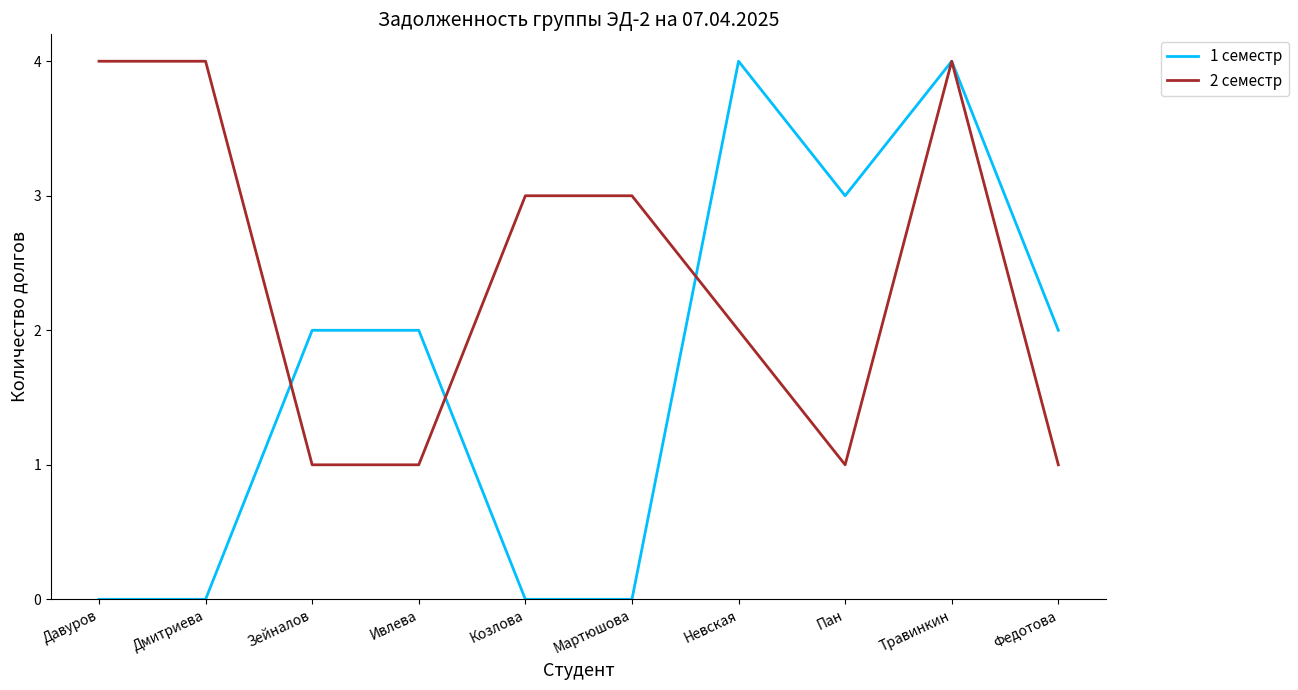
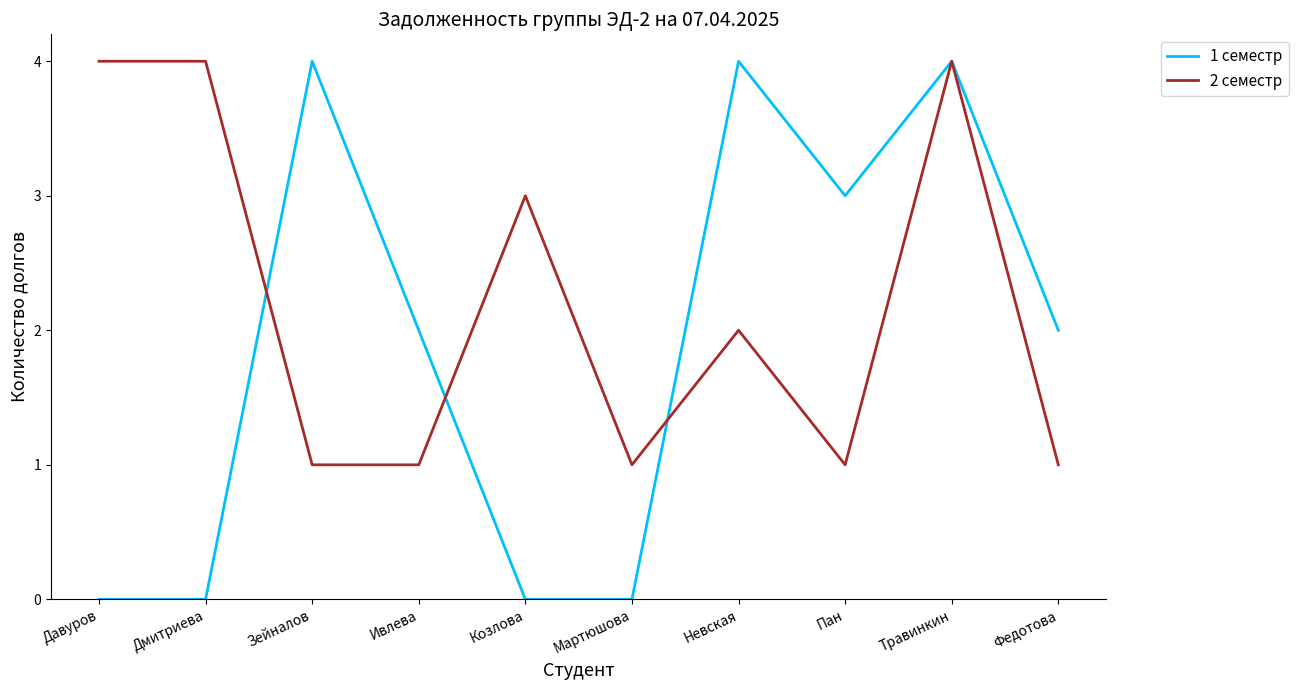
1 семестр, Зейналов: 2 -> 4
2 семестр, Мартюшова: 3 -> 1
